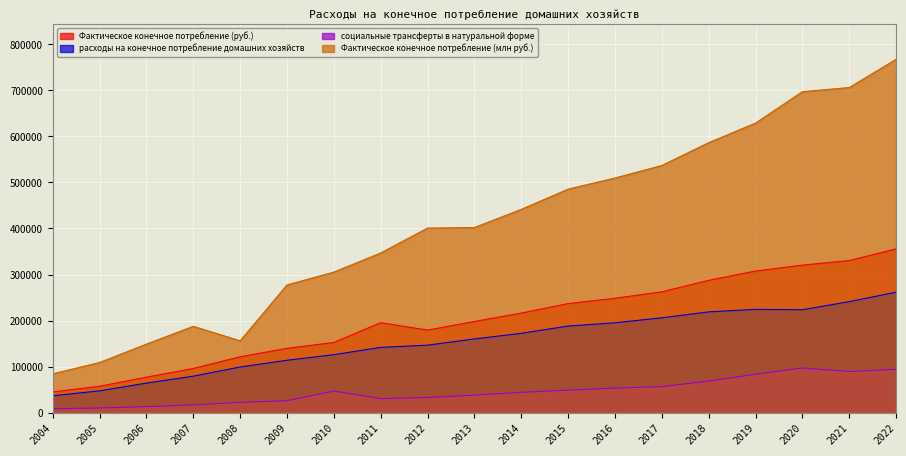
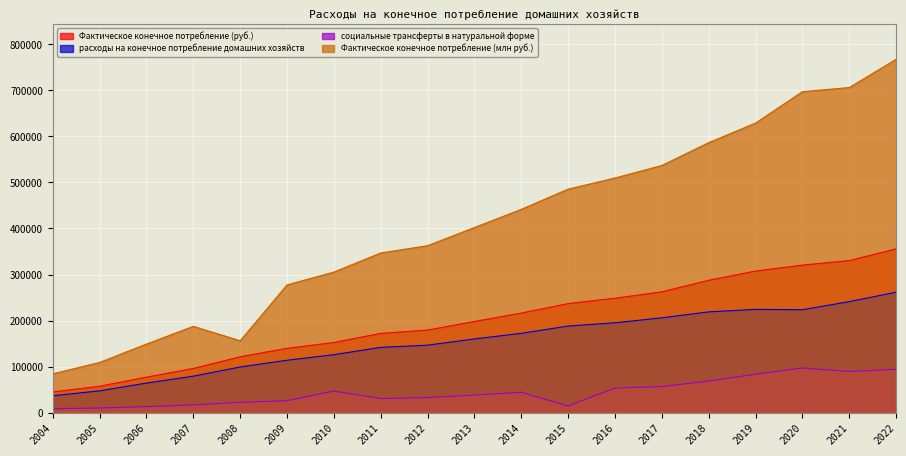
Фактическое конечное потребление (руб.), 2011: 200000 -> 170000
Фактическое конечное потребление (млн руб.), 2012: 400000 -> 360000
социальные трансферты в натуральной форме, 2015: 50000 -> 10000
